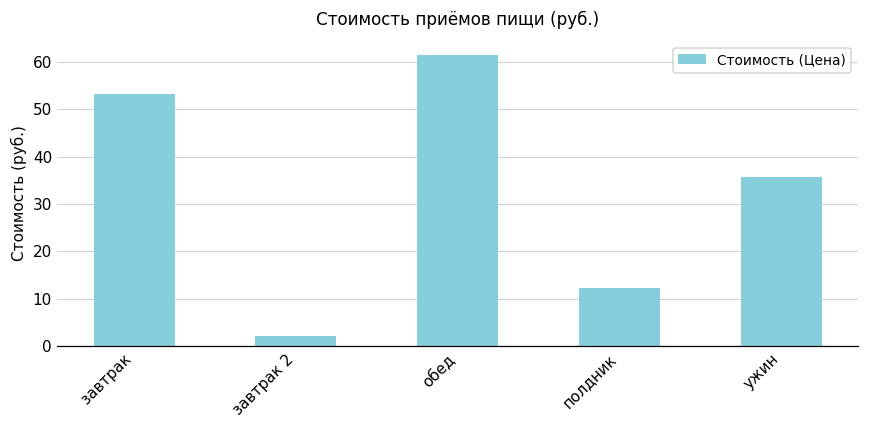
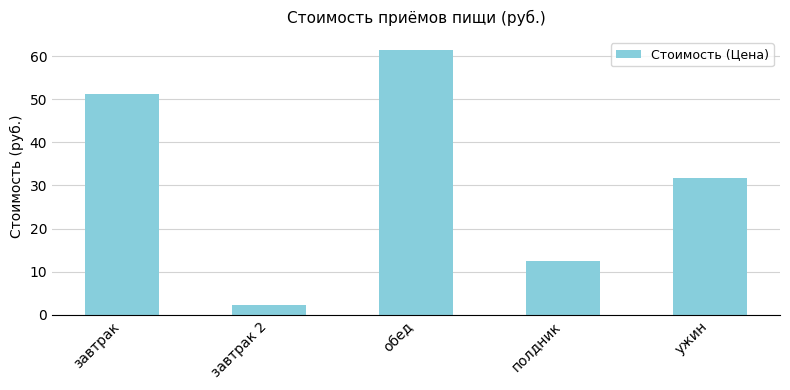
завтрак: 53 -> 51
ужин: 36 -> 32
